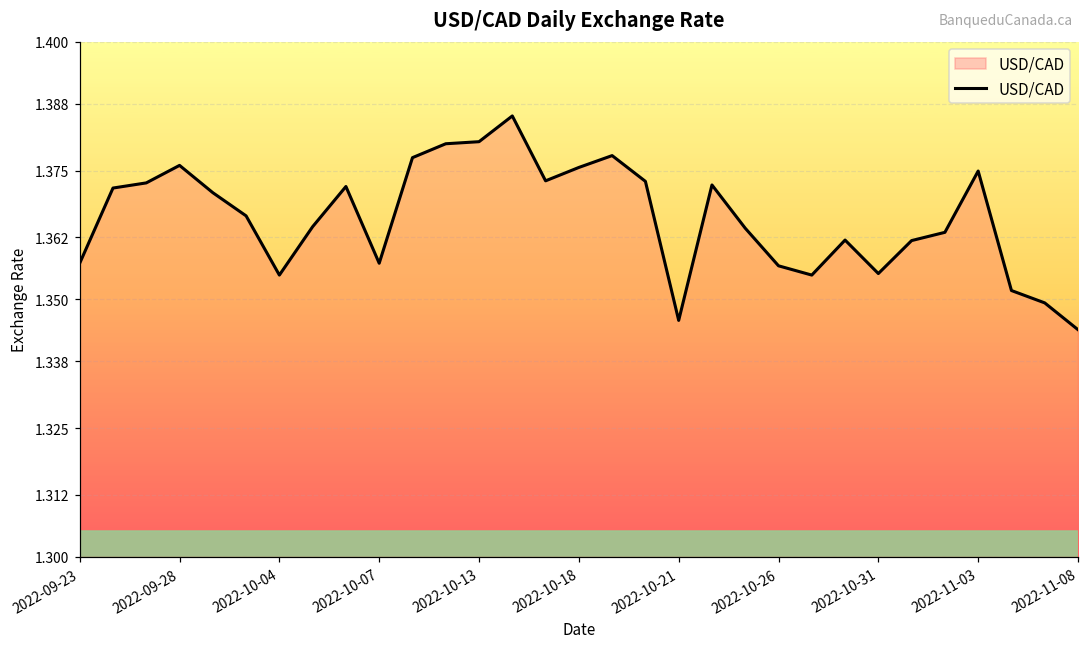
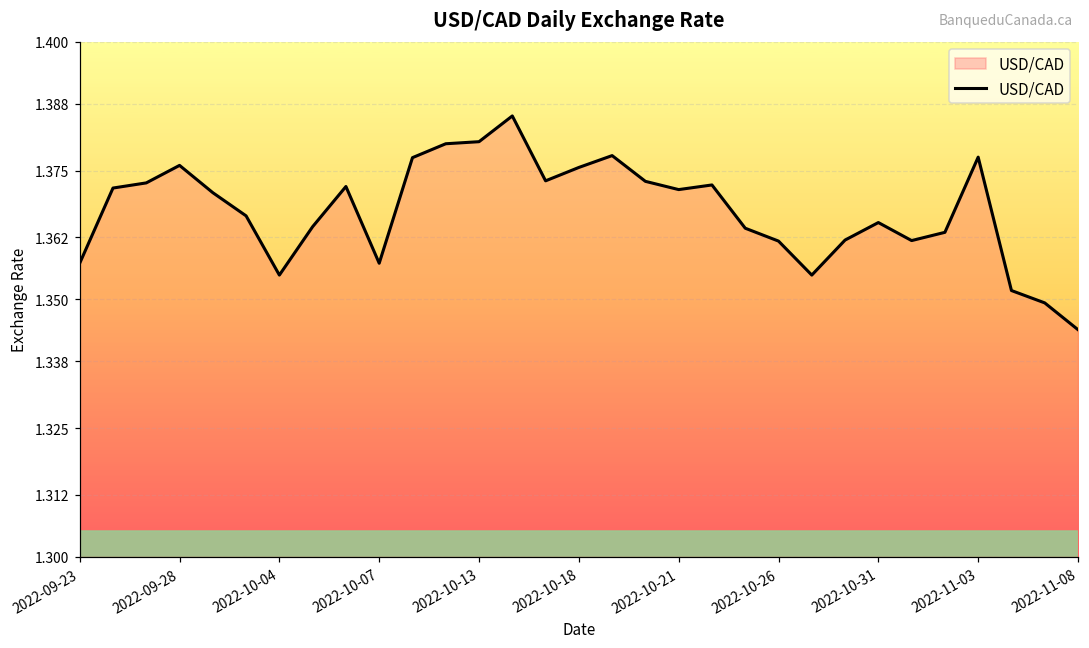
2022-10-21: 1.346 -> 1.371
2022-10-26: 1.357 -> 1.361
2022-10-31: 1.355 -> 1.365
2022-11-03: 1.375 -> 1.378
